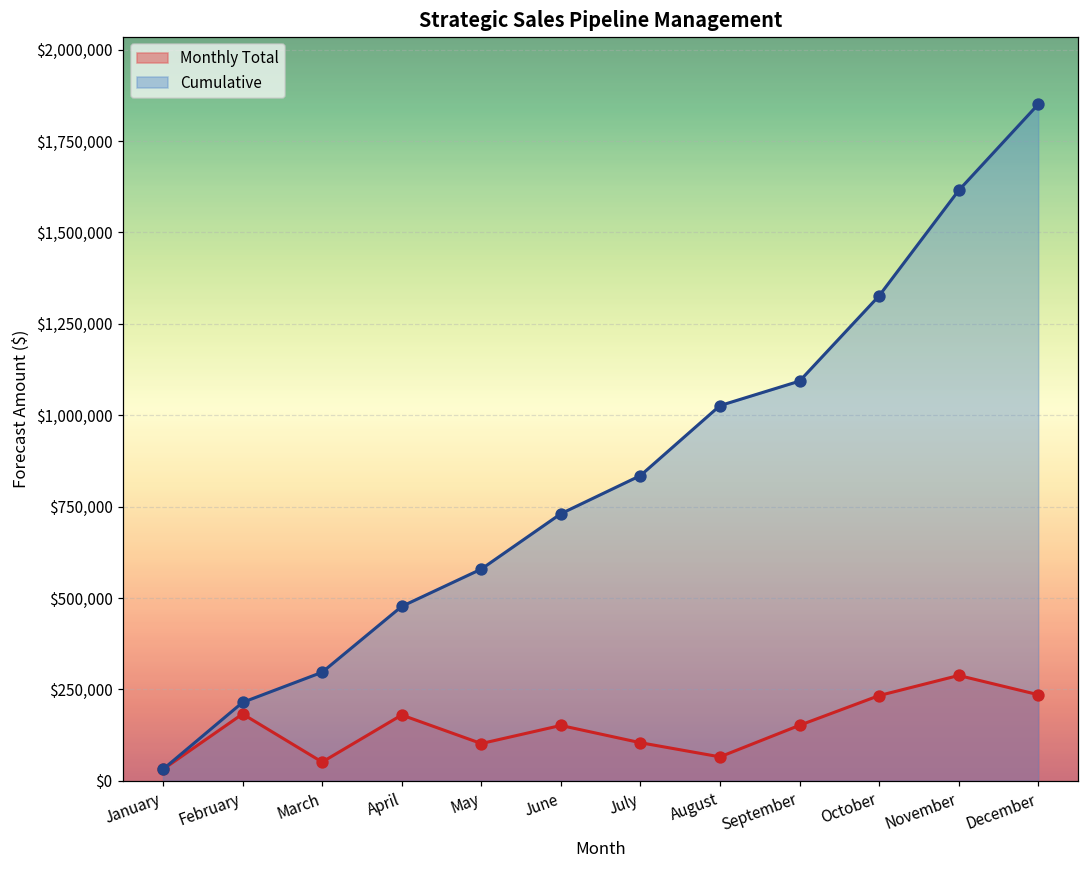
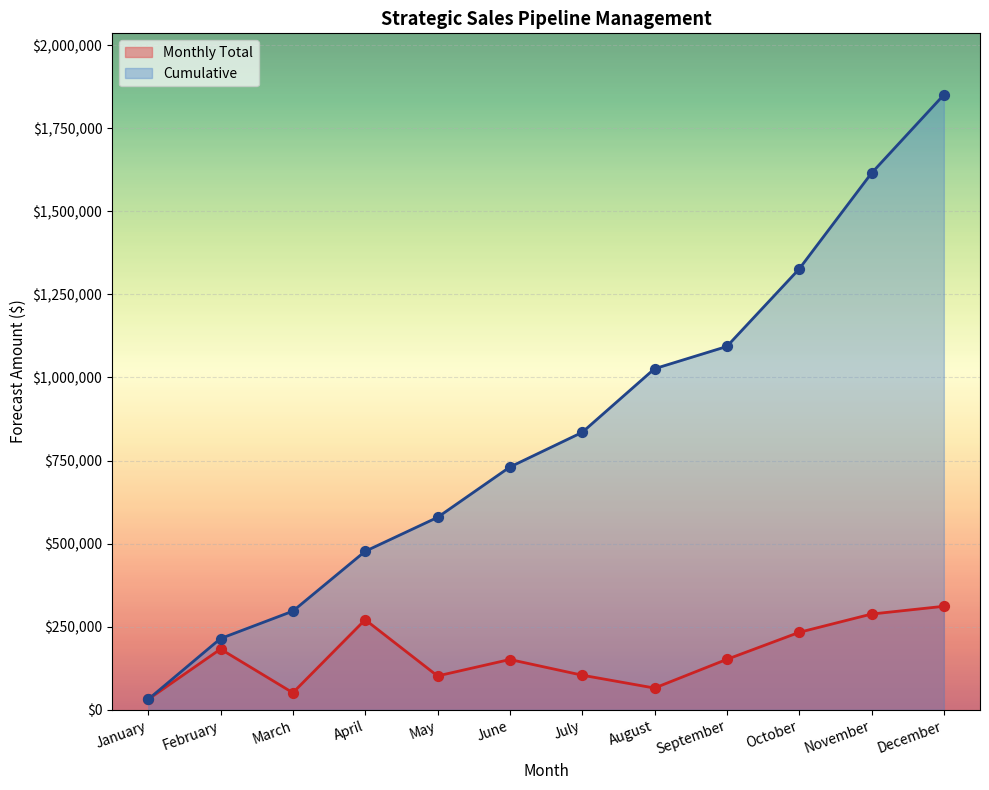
Monthly Total, April: $180,000 -> $270,000
Monthly Total, December: $240,000 -> $310,000
